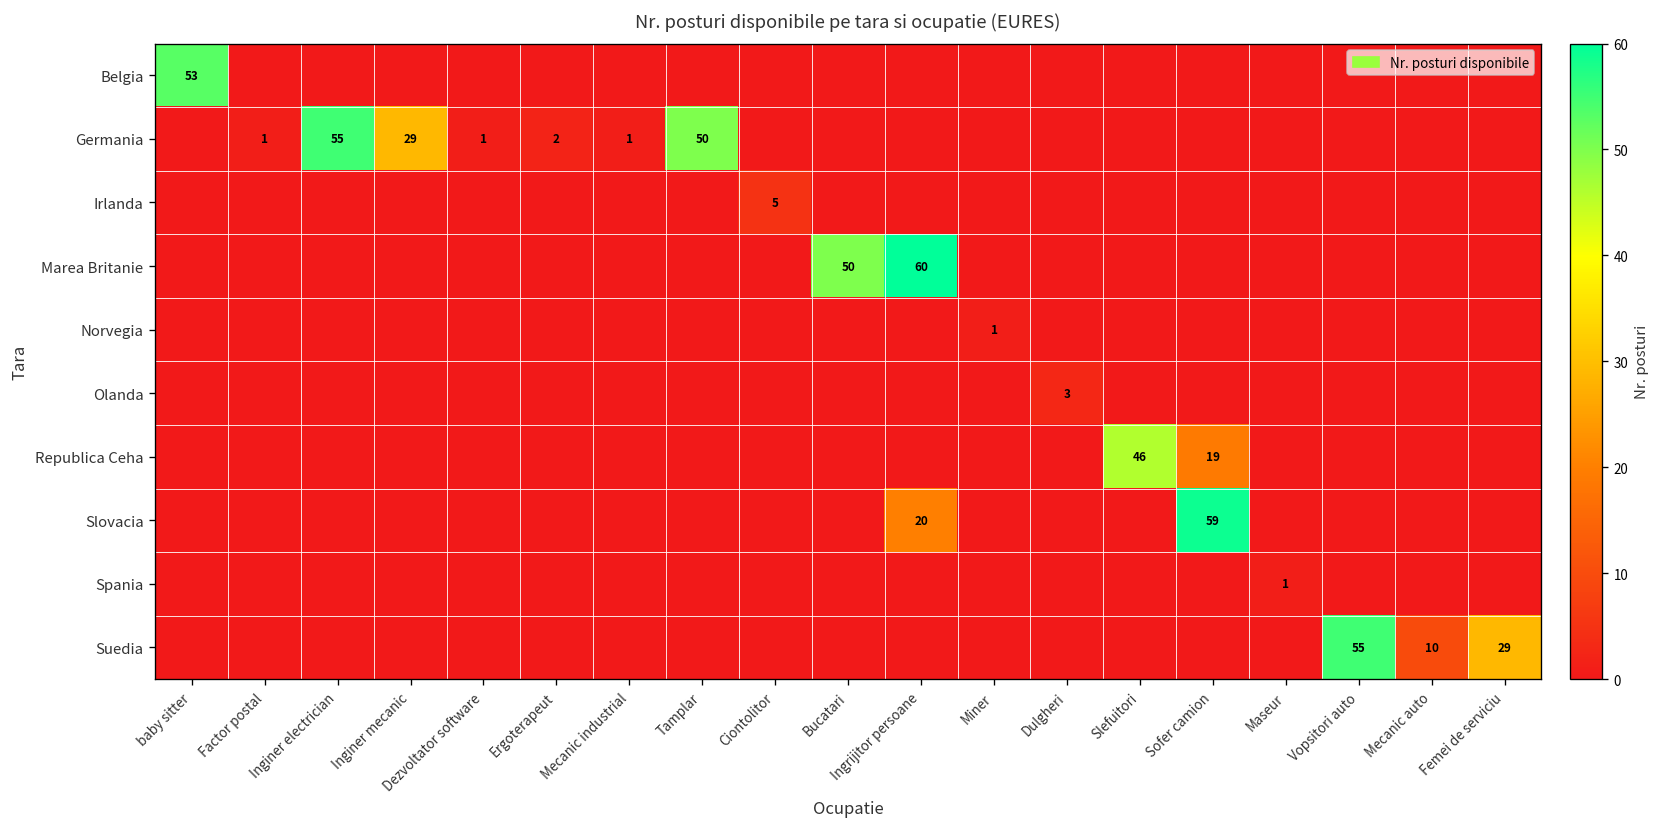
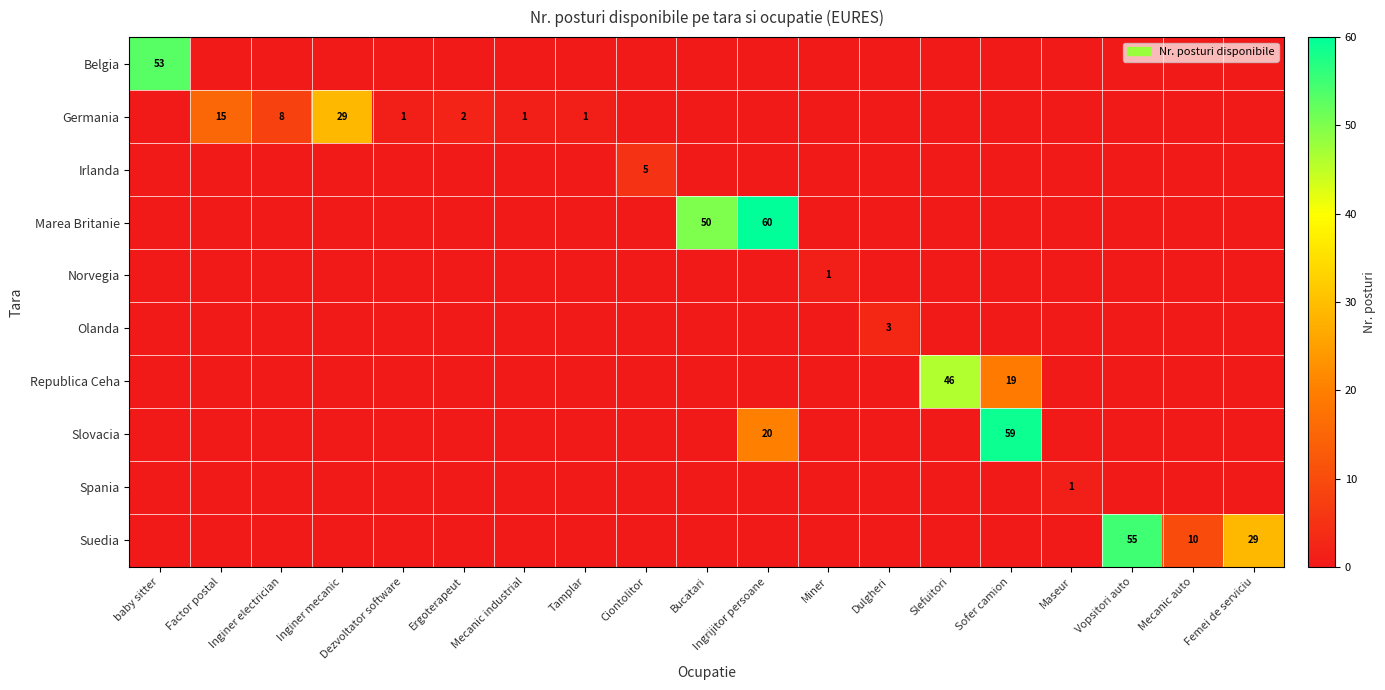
Germania, Factor postal: 1 -> 15
Germania, Inginer electrician: 55 -> 8
Germania, Tamplar: 50 -> 1
